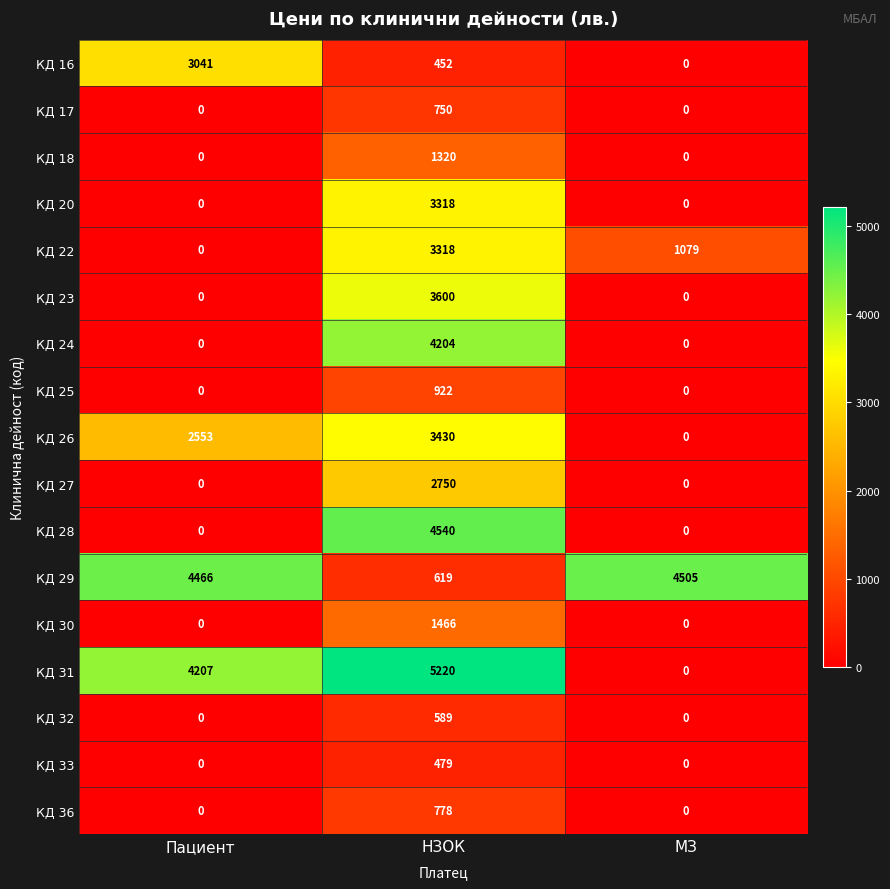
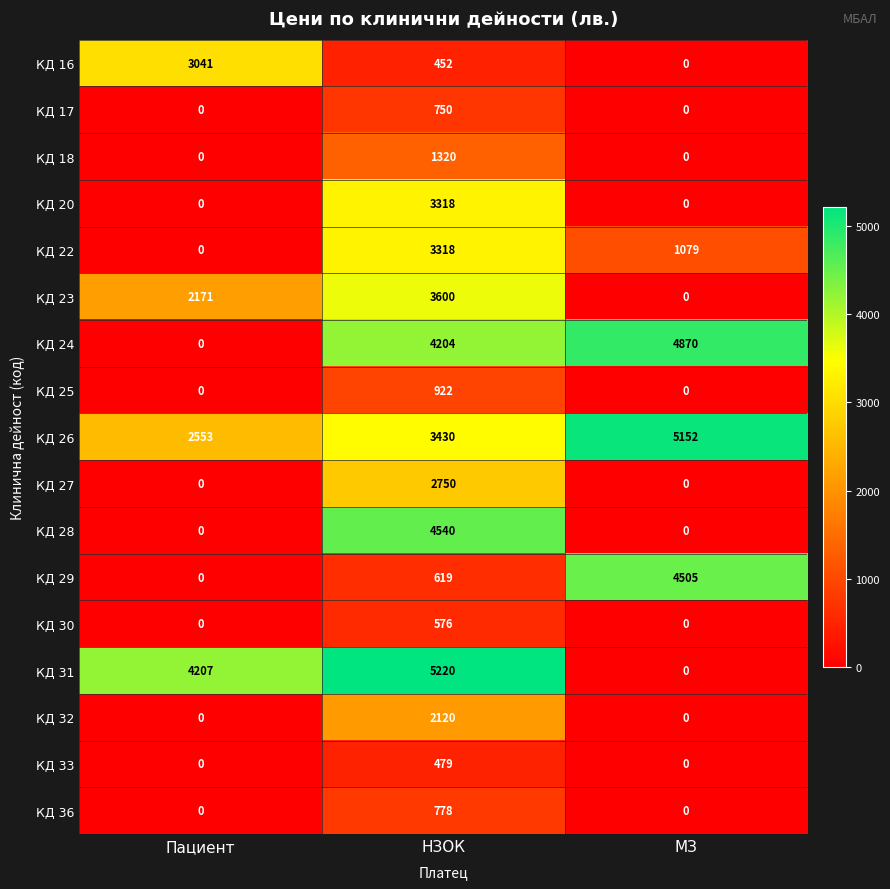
КД 23, Пациент: 0 -> 2171
КД 24, МЗ: 0 -> 4870
КД 26, МЗ: 0 -> 5152
КД 29, Пациент: 4466 -> 0
КД 30, НЗОК: 1466 -> 576
КД 32, НЗОК: 589 -> 2120
